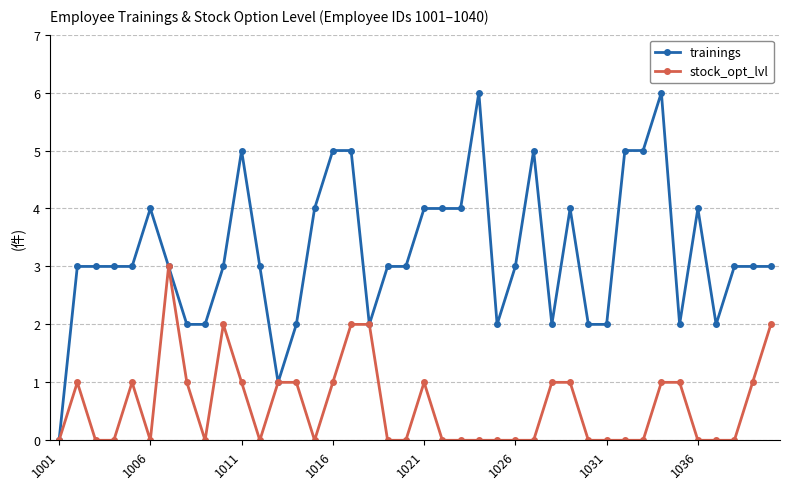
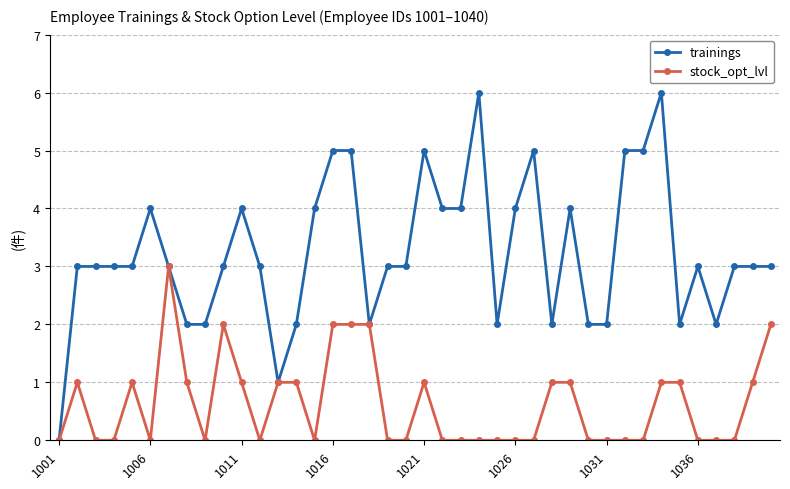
trainings, 1011: 5 -> 4
stock_opt_lvl, 1016: 1 -> 2
trainings, 1021: 4 -> 5
trainings, 1026: 3 -> 4
trainings, 1036: 4 -> 3
